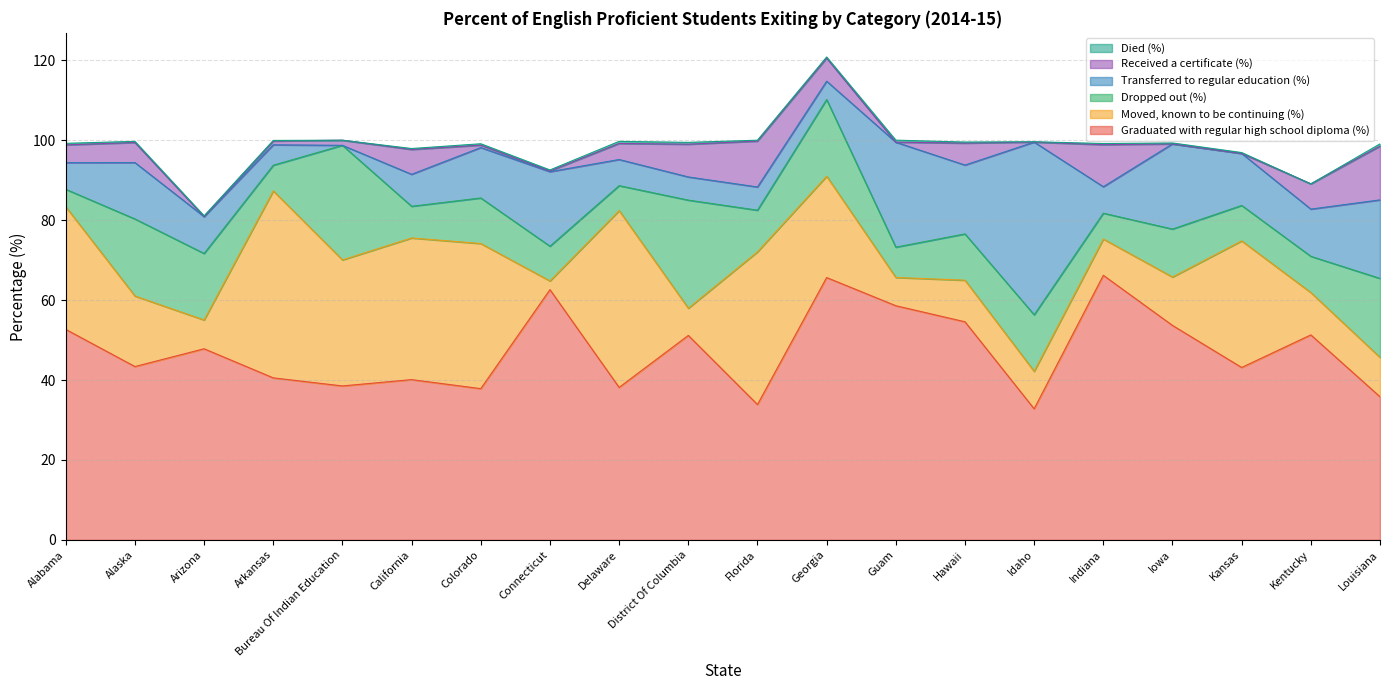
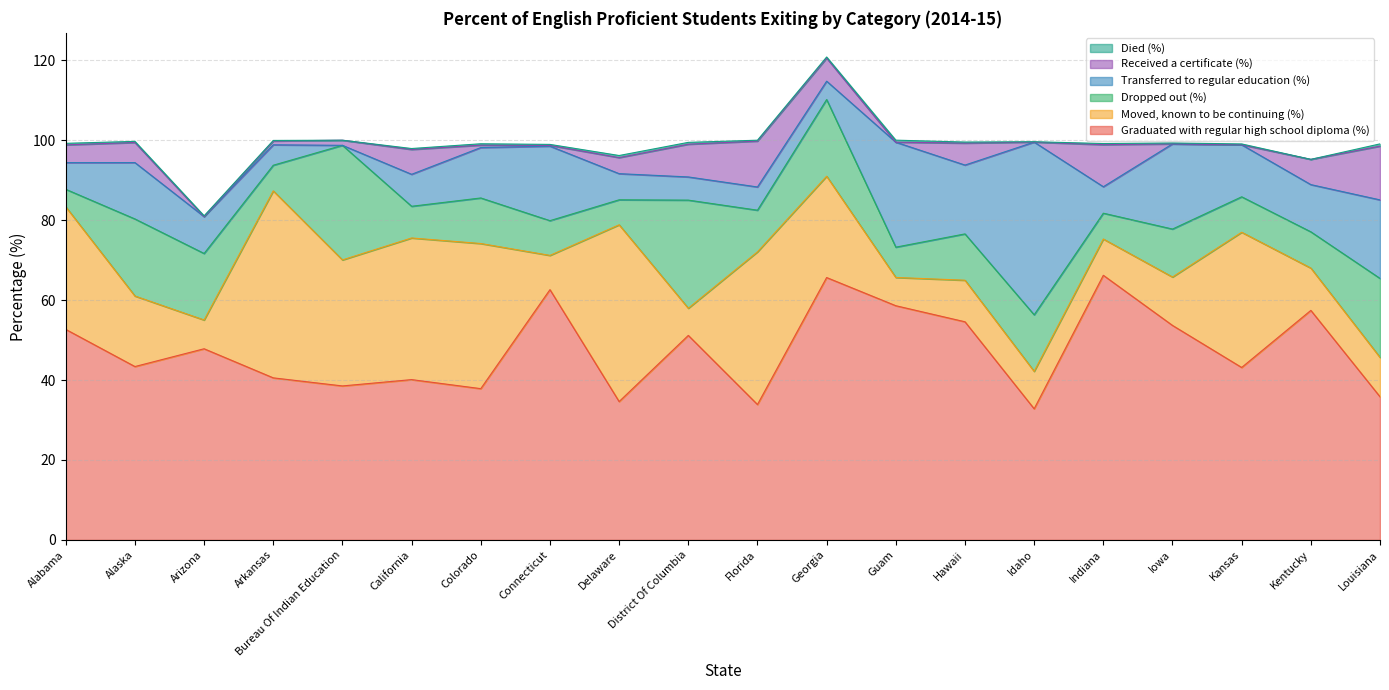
Moved, known to be continuing (%), Connecticut: 2 -> 9
Graduated with regular high school diploma (%), Delaware: 38 -> 35
Moved, known to be continuing (%), Kansas: 32 -> 34
Graduated with regular high school diploma (%), Kentucky: 51 -> 57
